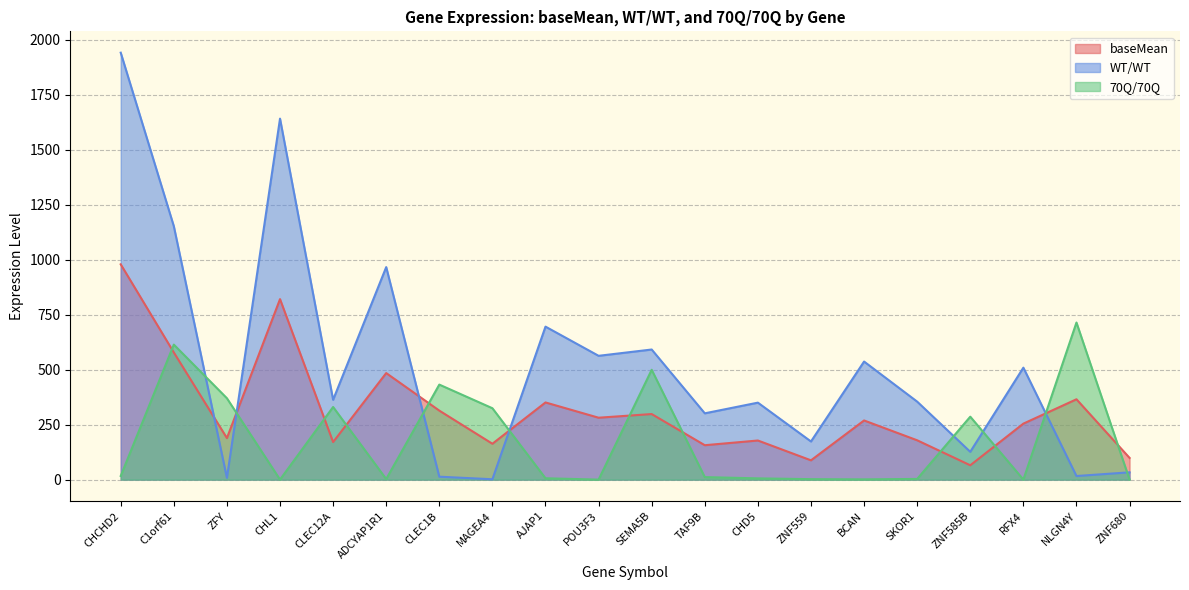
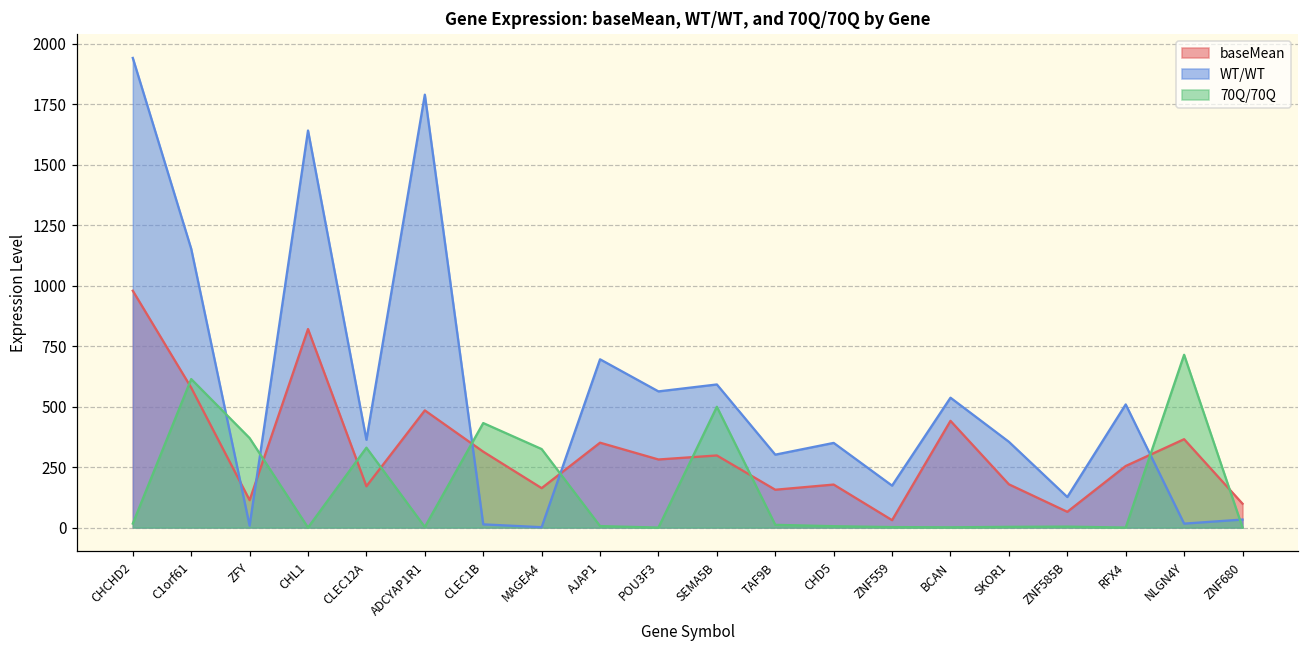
baseMean, ZFY: 190 -> 110
WT/WT, ADCYAP1R1: 970 -> 1790
baseMean, ZNF559: 90 -> 30
baseMean, BCAN: 270 -> 440
70Q/70Q, ZNF585B: 290 -> 0
